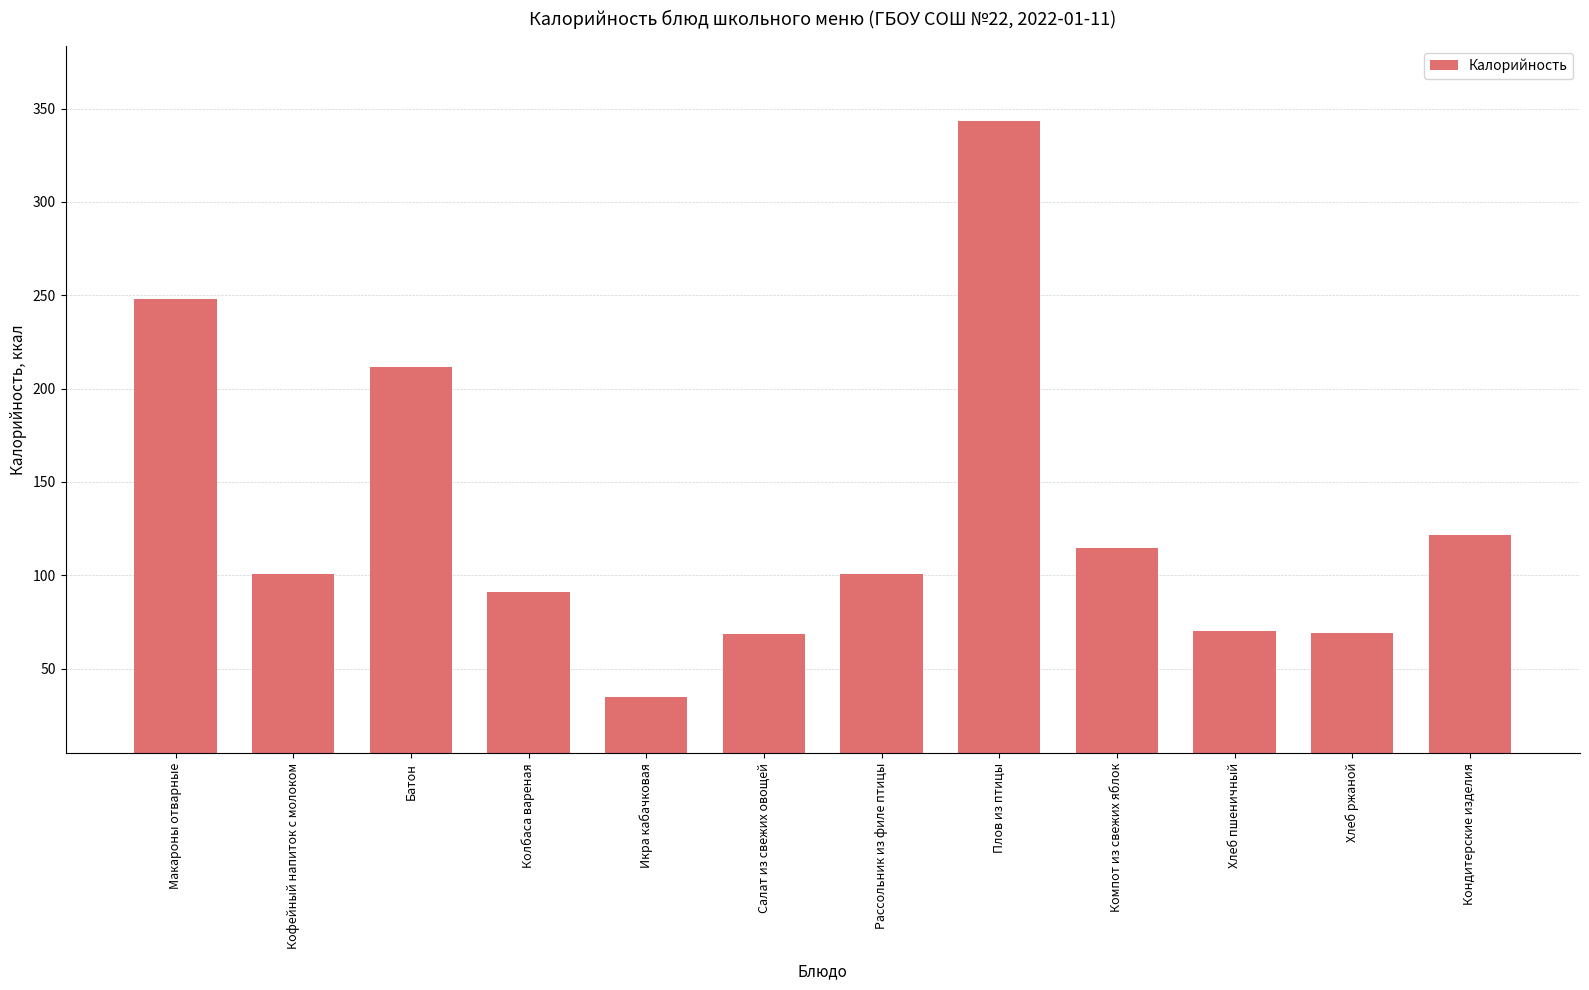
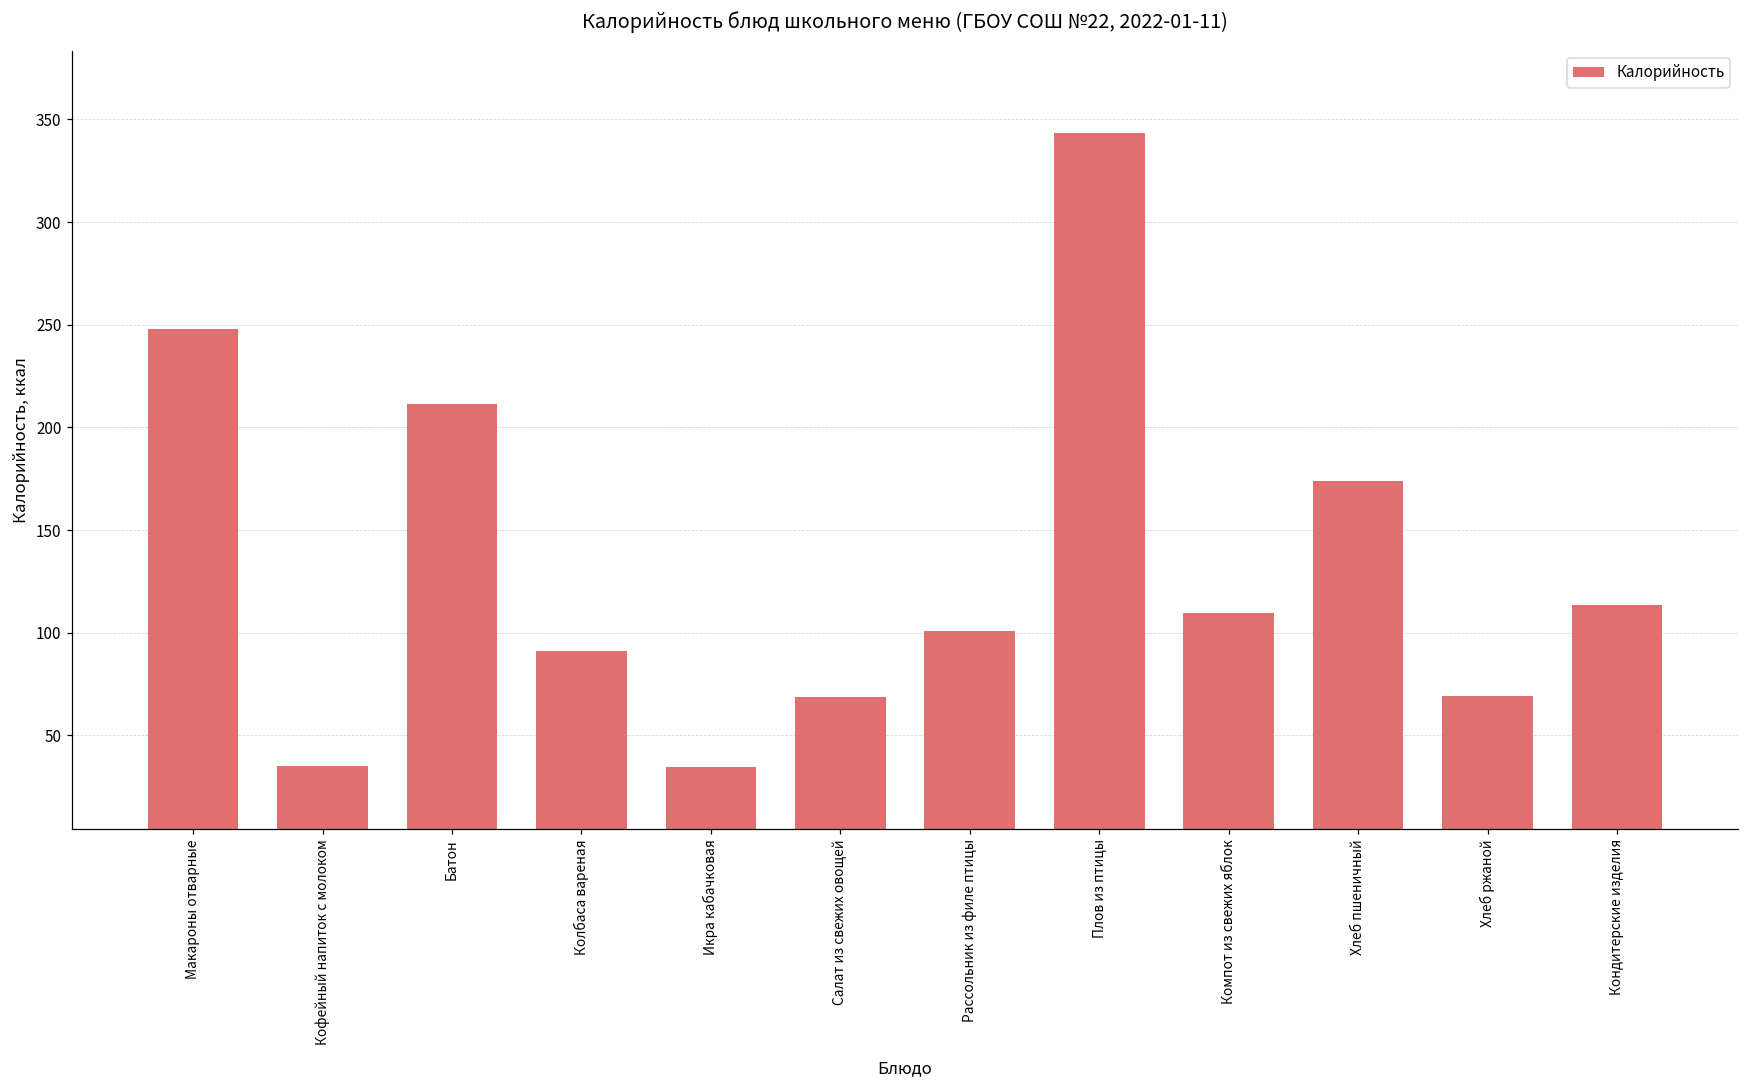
Кофейный напиток с молоком: 101 -> 35
Компот из свежих яблок: 115 -> 110
Хлеб пшеничный: 70 -> 174
Кондитерские изделия: 122 -> 113
